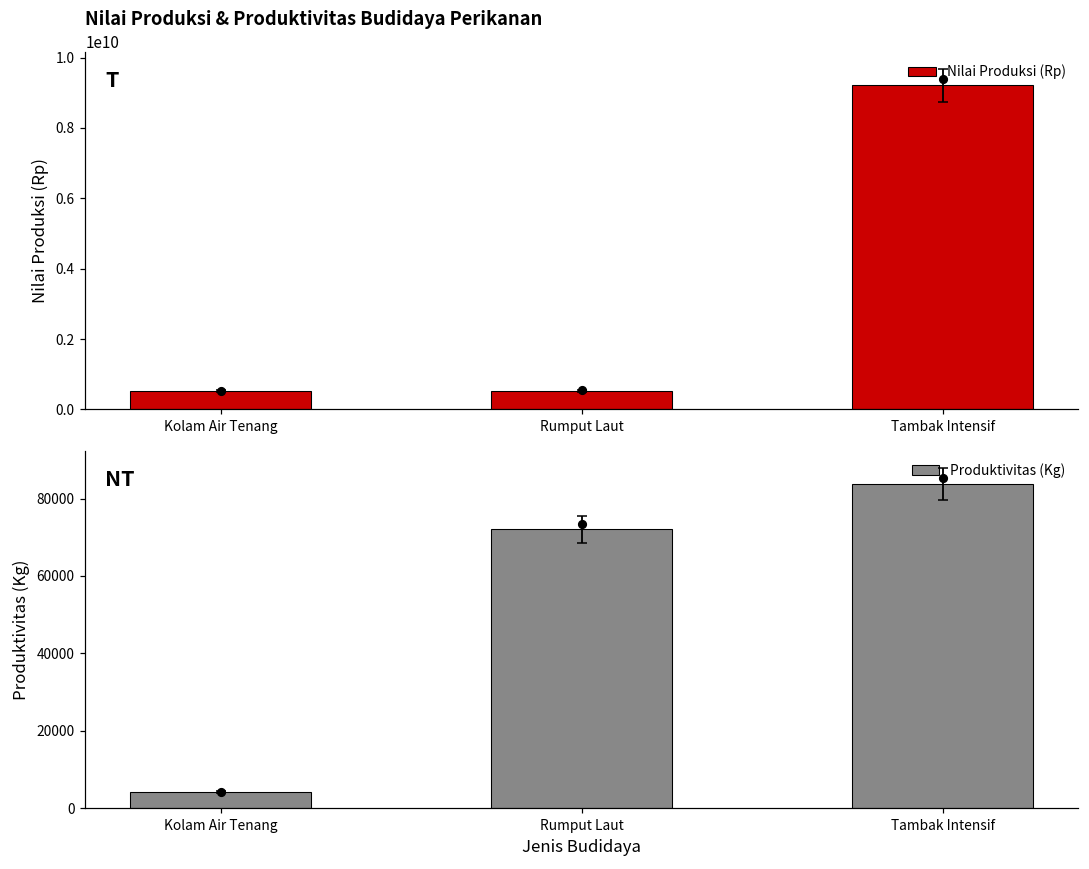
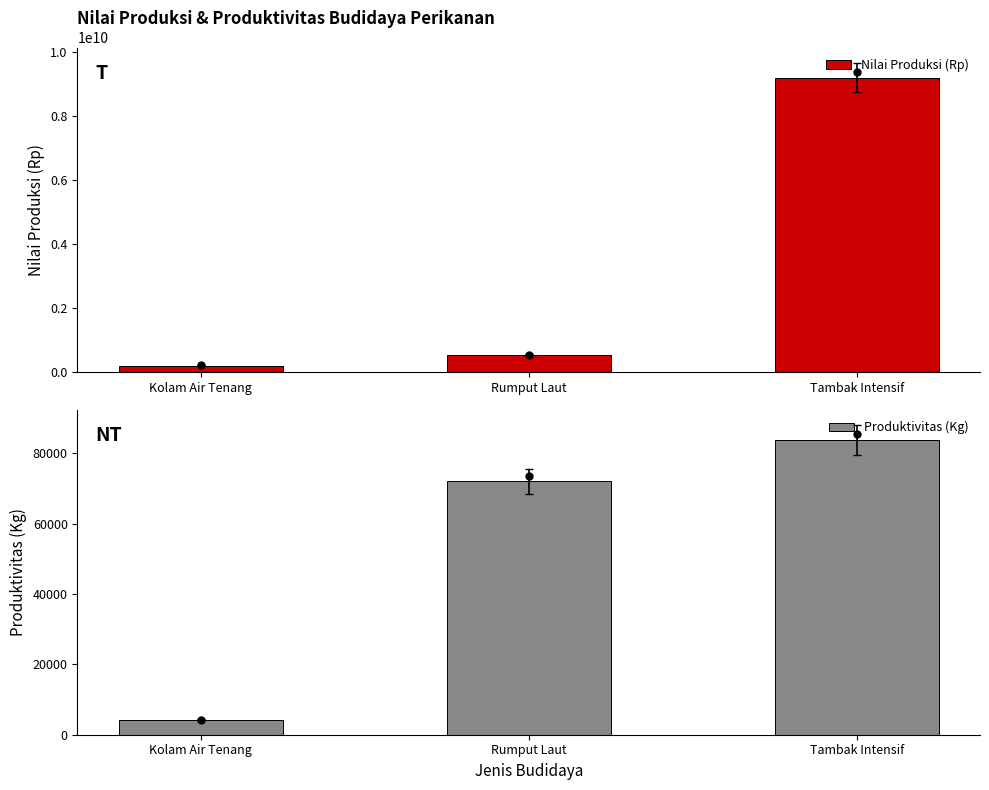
Nilai Produksi & Produktivitas Budidaya Perikanan, Nilai Produksi (Rp), Kolam Air Tenang: 500000000 -> 200000000
